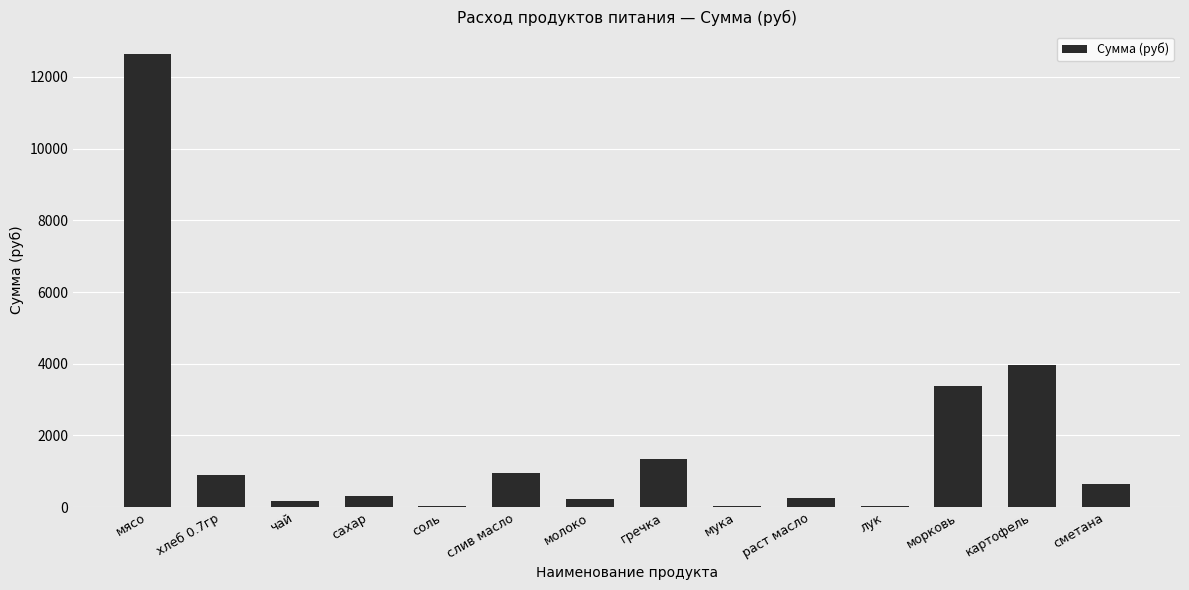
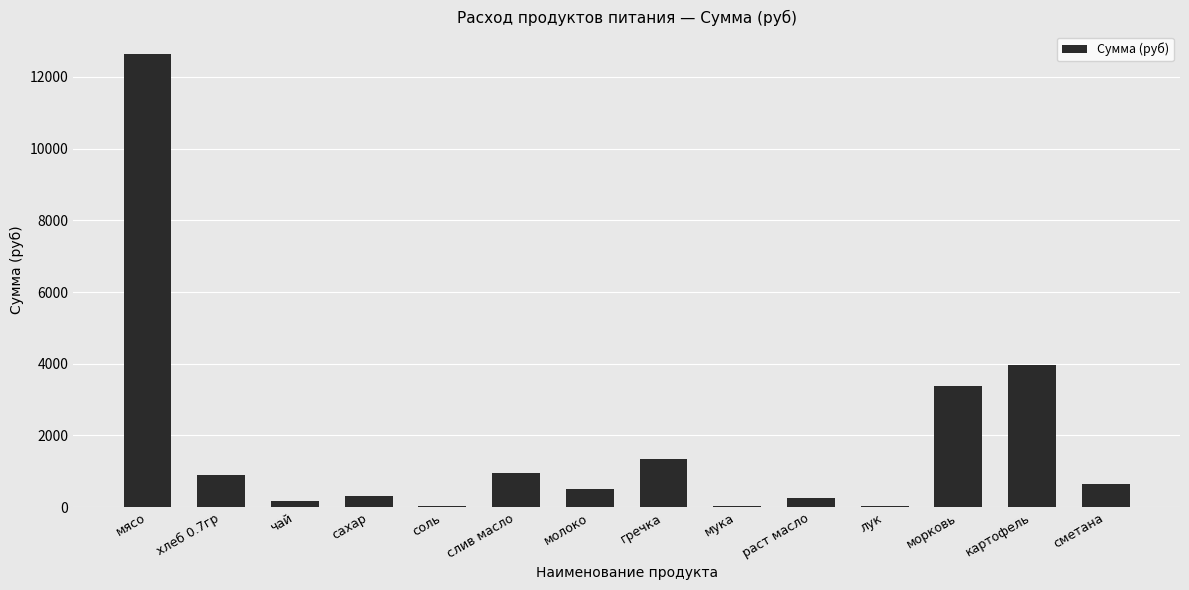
молоко: 200 -> 500
